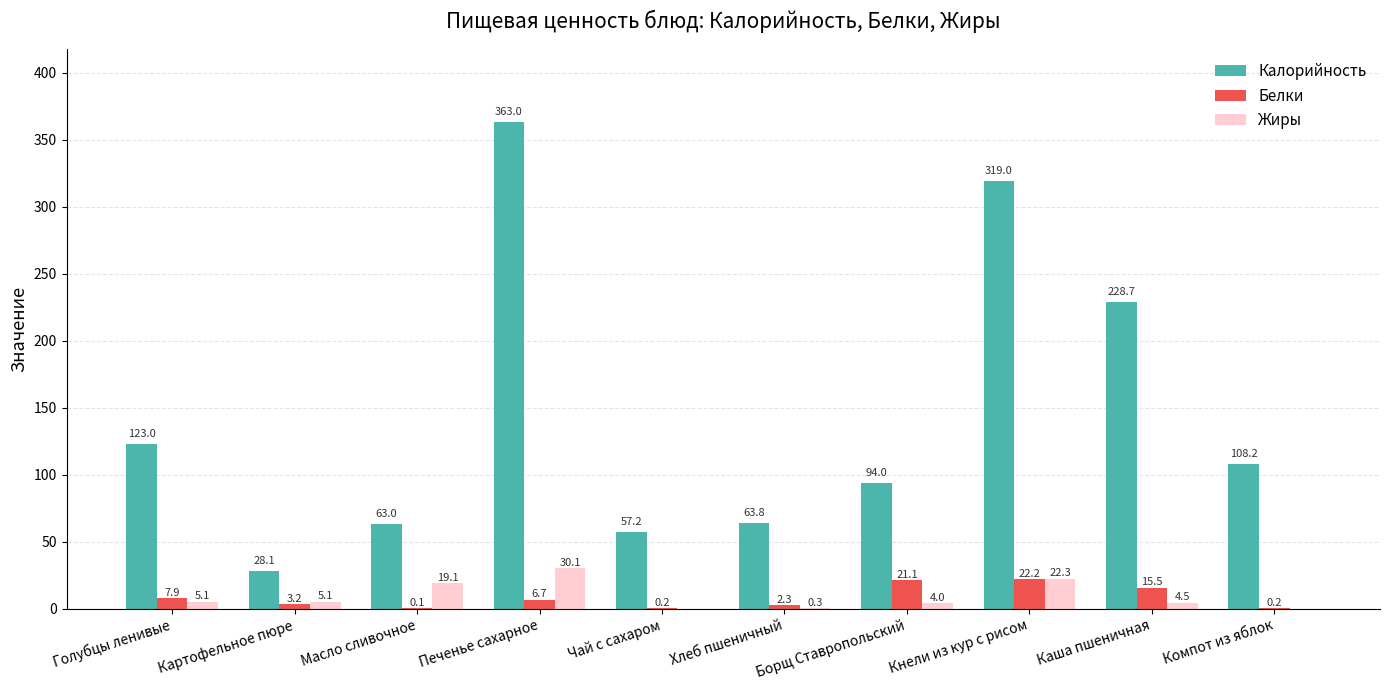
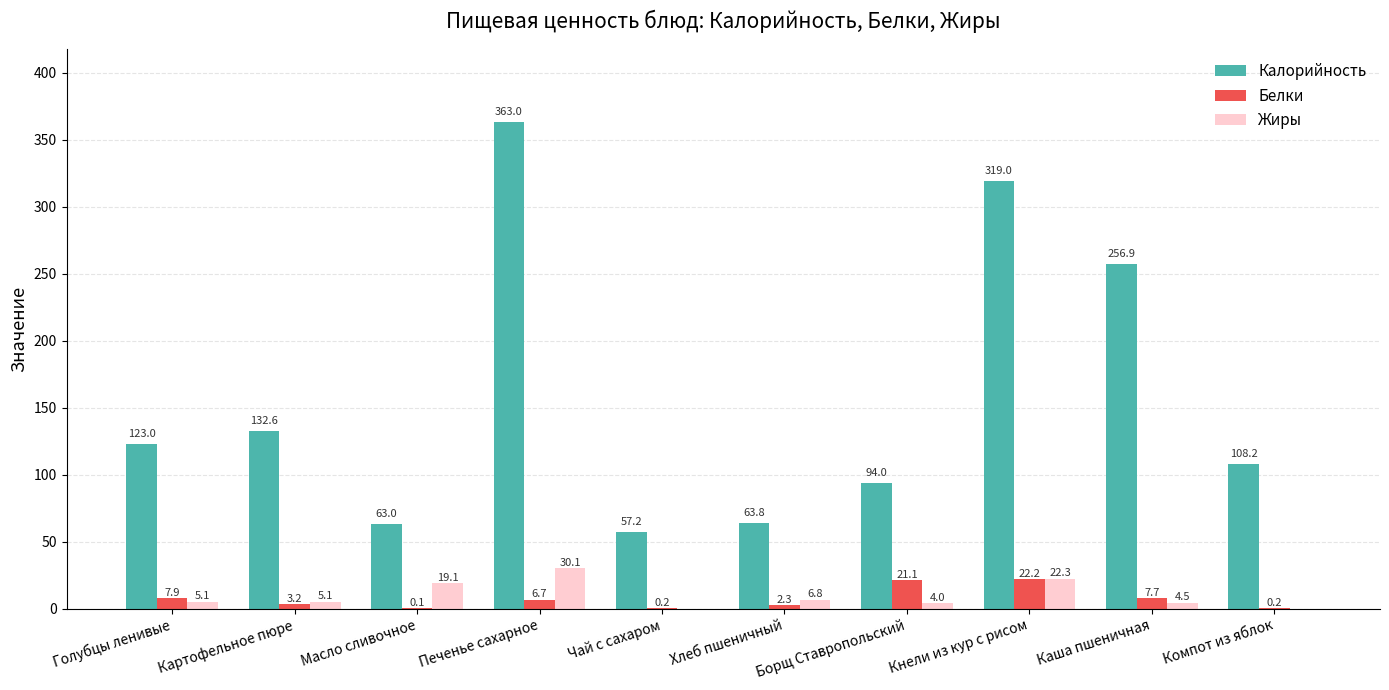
Калорийность, Картофельное пюре: 28.1 -> 132.6
Жиры, Хлеб пшеничный: 0.3 -> 6.8
Калорийность, Каша пшеничная: 228.7 -> 256.9
Белки, Каша пшеничная: 15.5 -> 7.7
